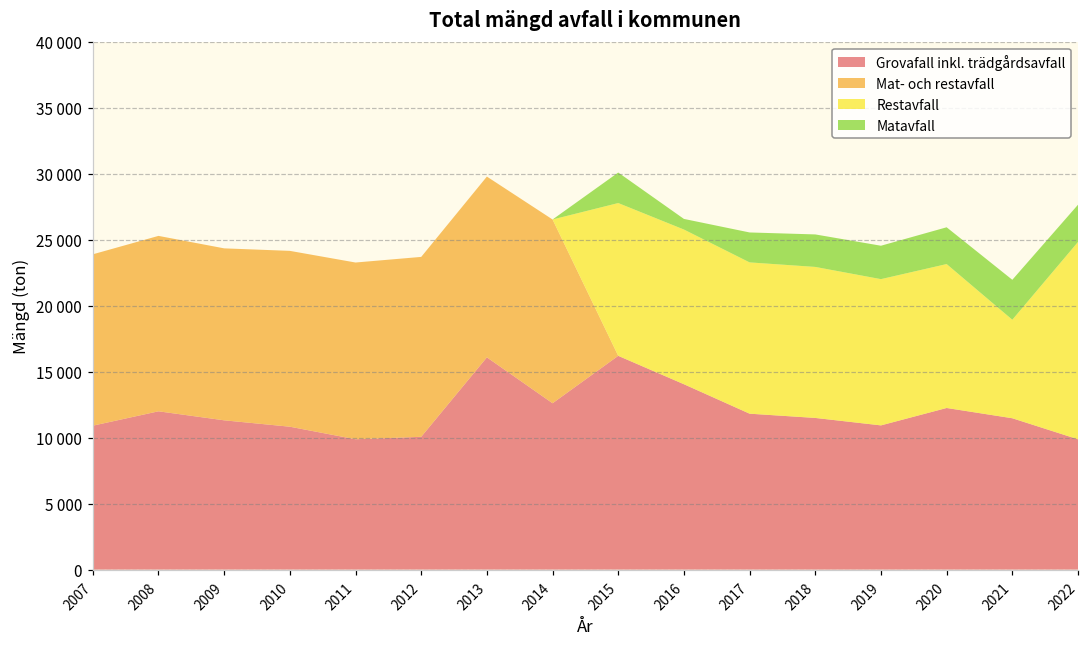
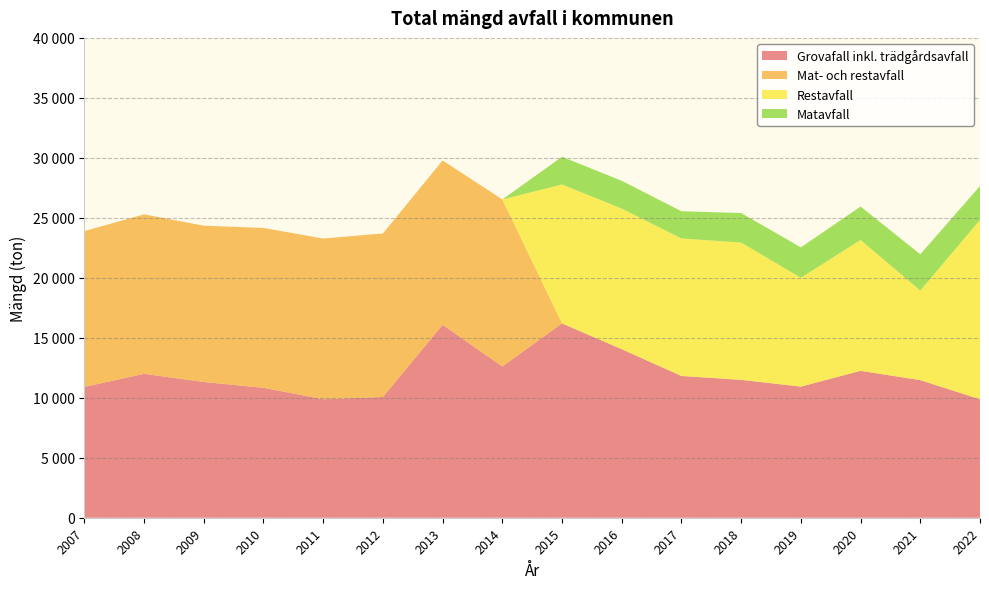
Matavfall, 2016: 800 -> 2300
Restavfall, 2019: 11100 -> 9100
